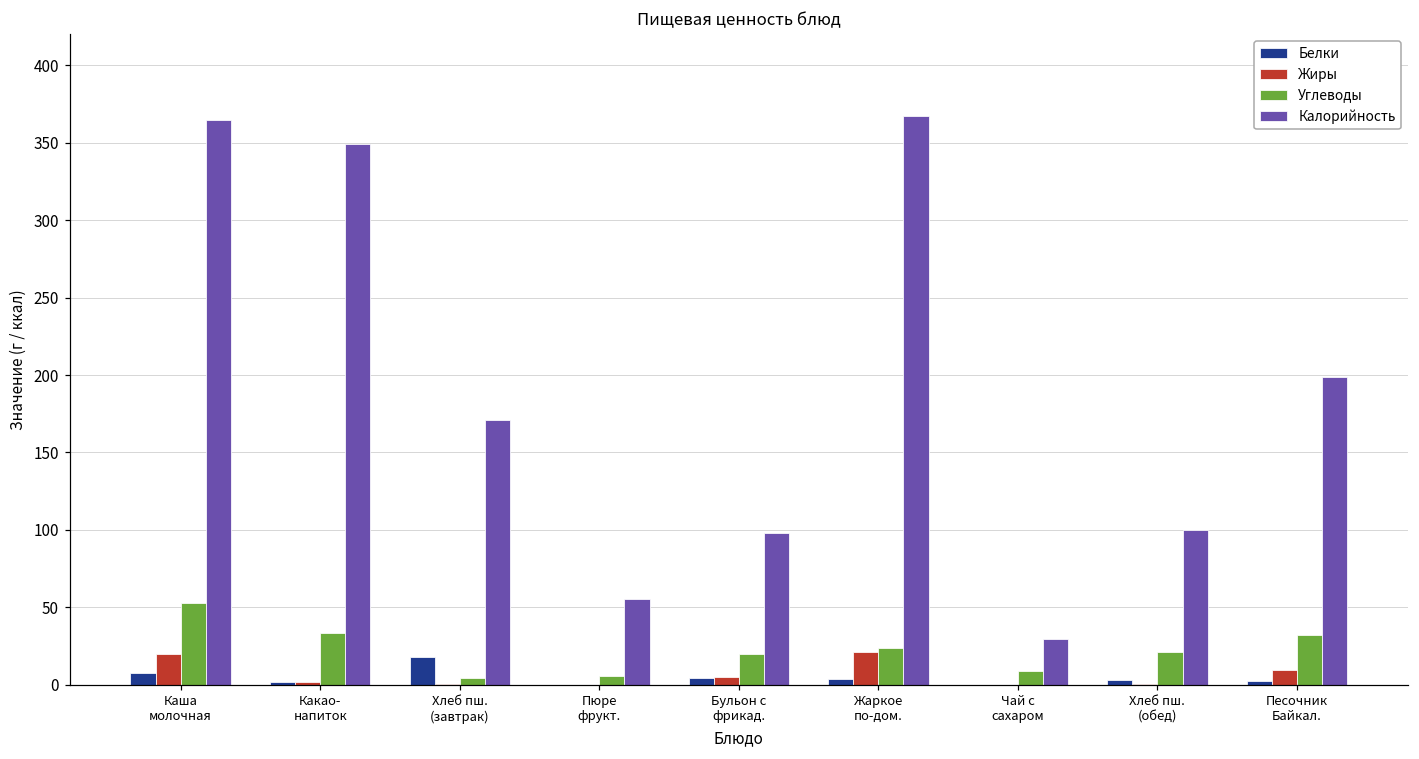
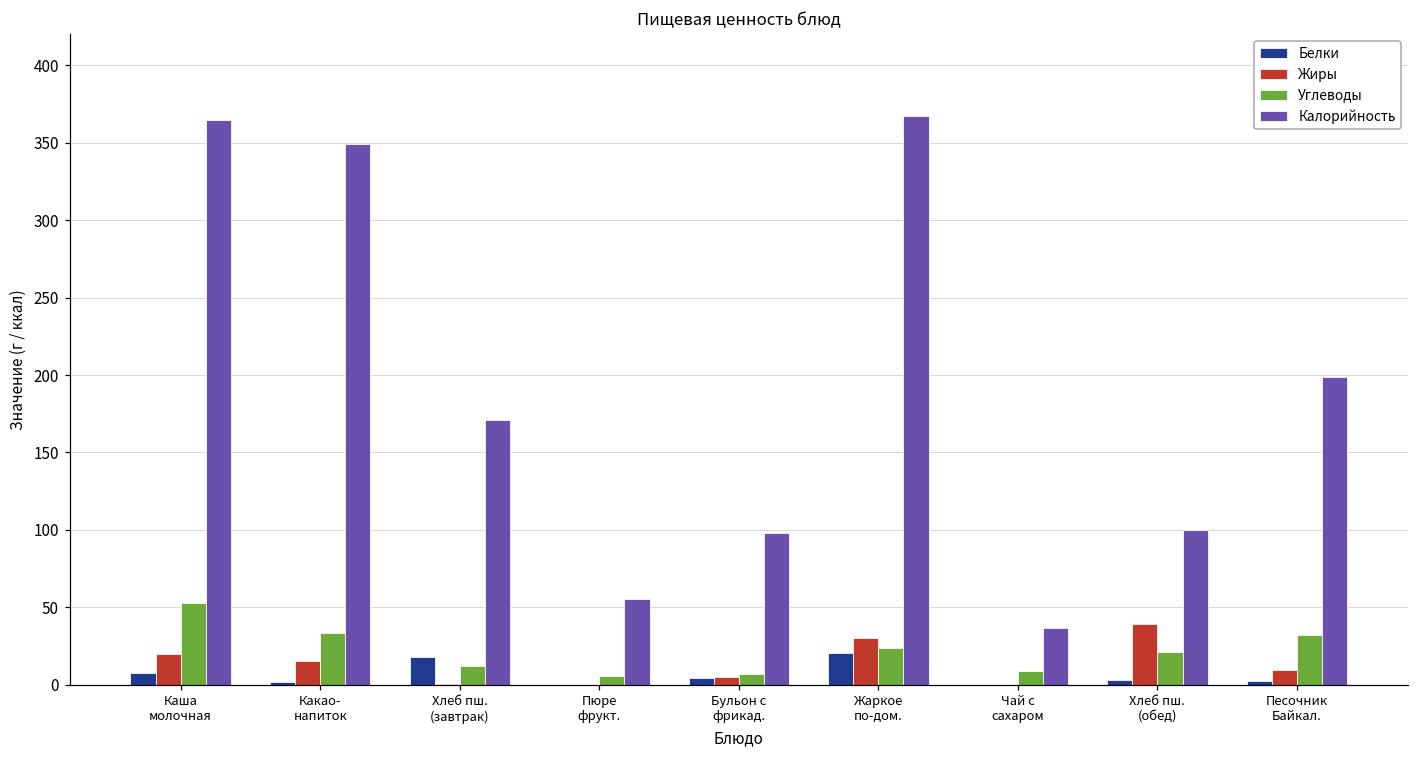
Жиры, Какао- напиток: 2 -> 15
Углеводы, Хлеб пш. (завтрак): 5 -> 12
Углеводы, Бульон с фрикад.: 20 -> 7
Белки, Жаркое по-дом.: 4 -> 20
Жиры, Жаркое по-дом.: 21 -> 30
Калорийность, Чай с сахаром: 29 -> 36
Жиры, Хлеб пш. (обед): 0 -> 39
